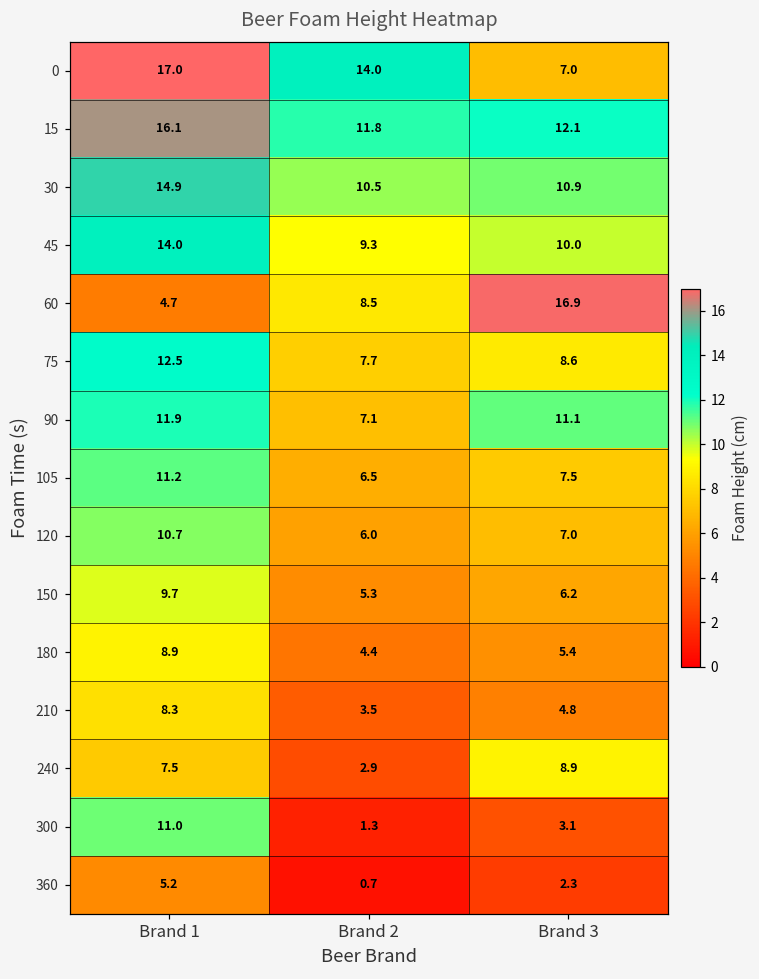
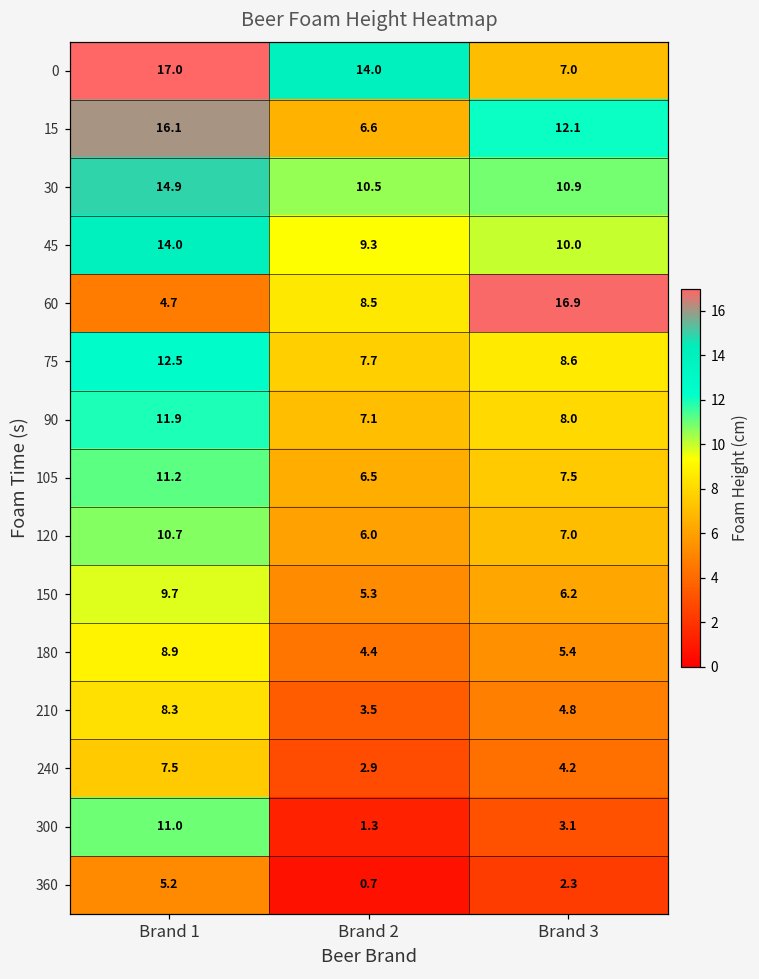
15, Brand 2: 11.8 -> 6.6
90, Brand 3: 11.1 -> 8.0
240, Brand 3: 8.9 -> 4.2
